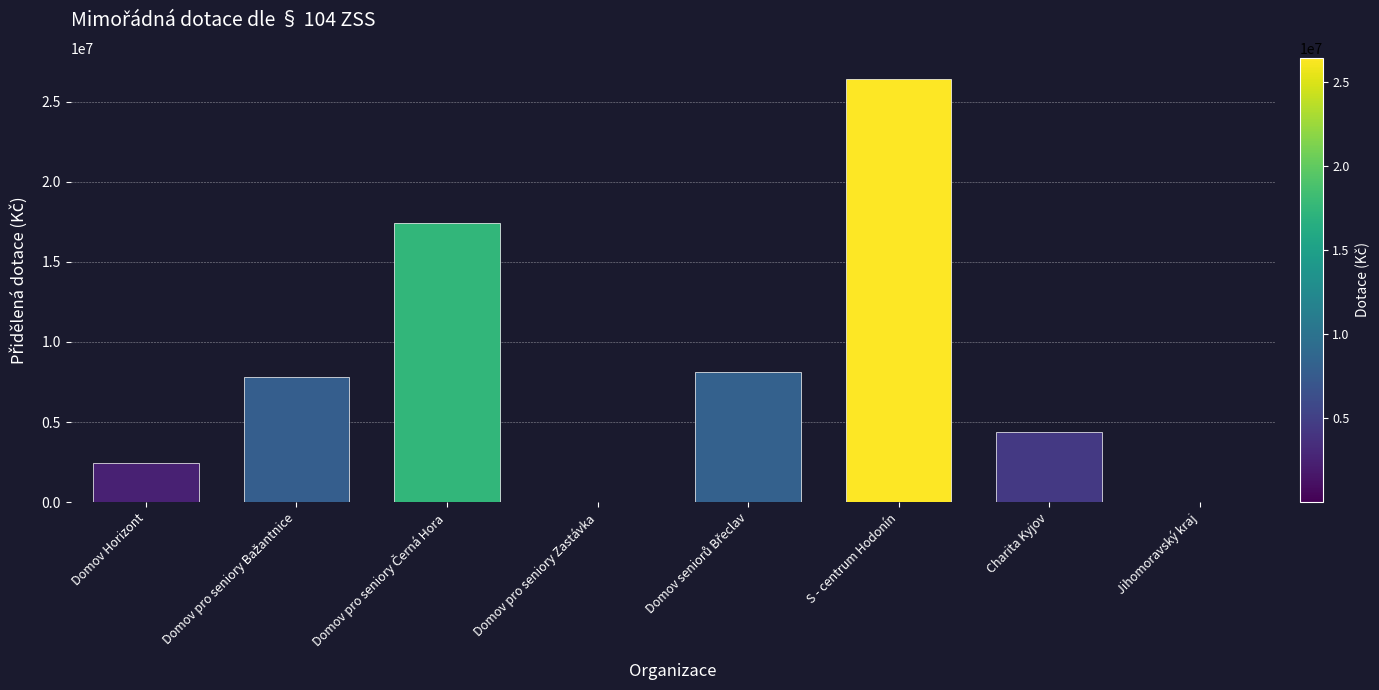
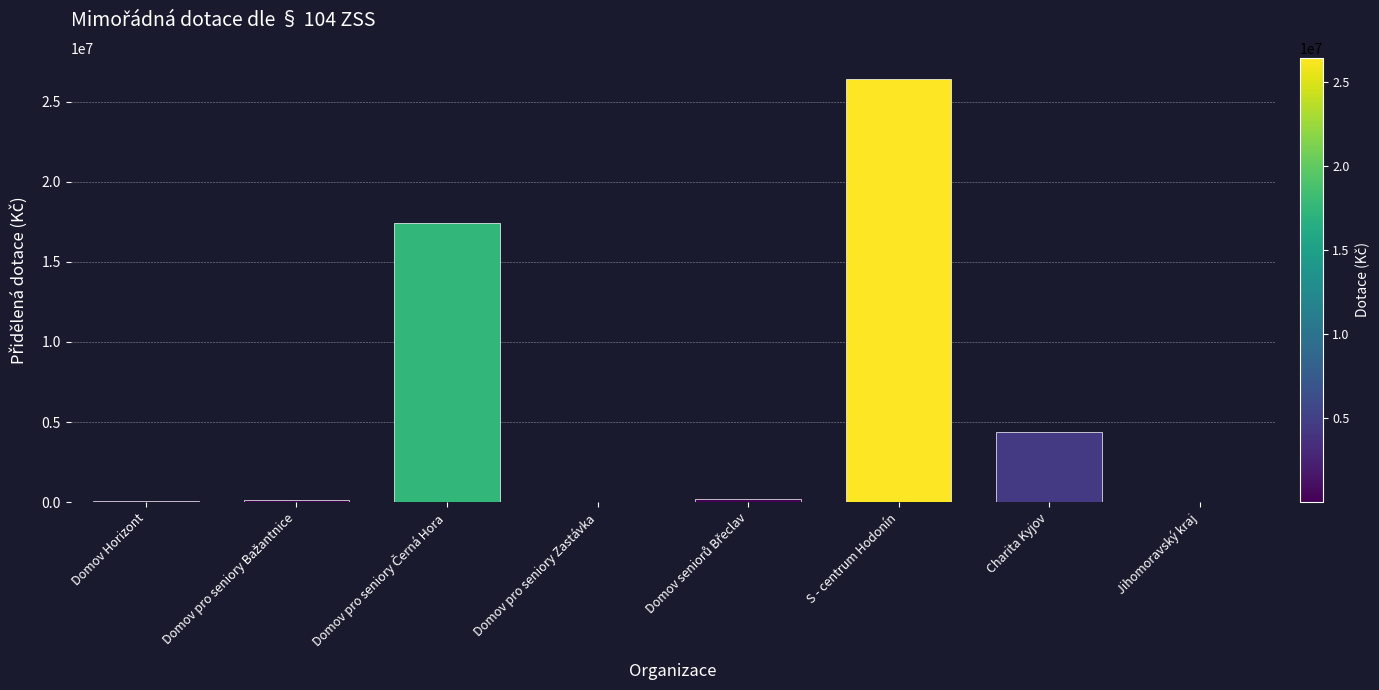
Domov Horizont: 2500000 -> 100000
Domov pro seniory Bažantnice: 7800000 -> 100000
Domov seniorů Břeclav: 8100000 -> 200000
